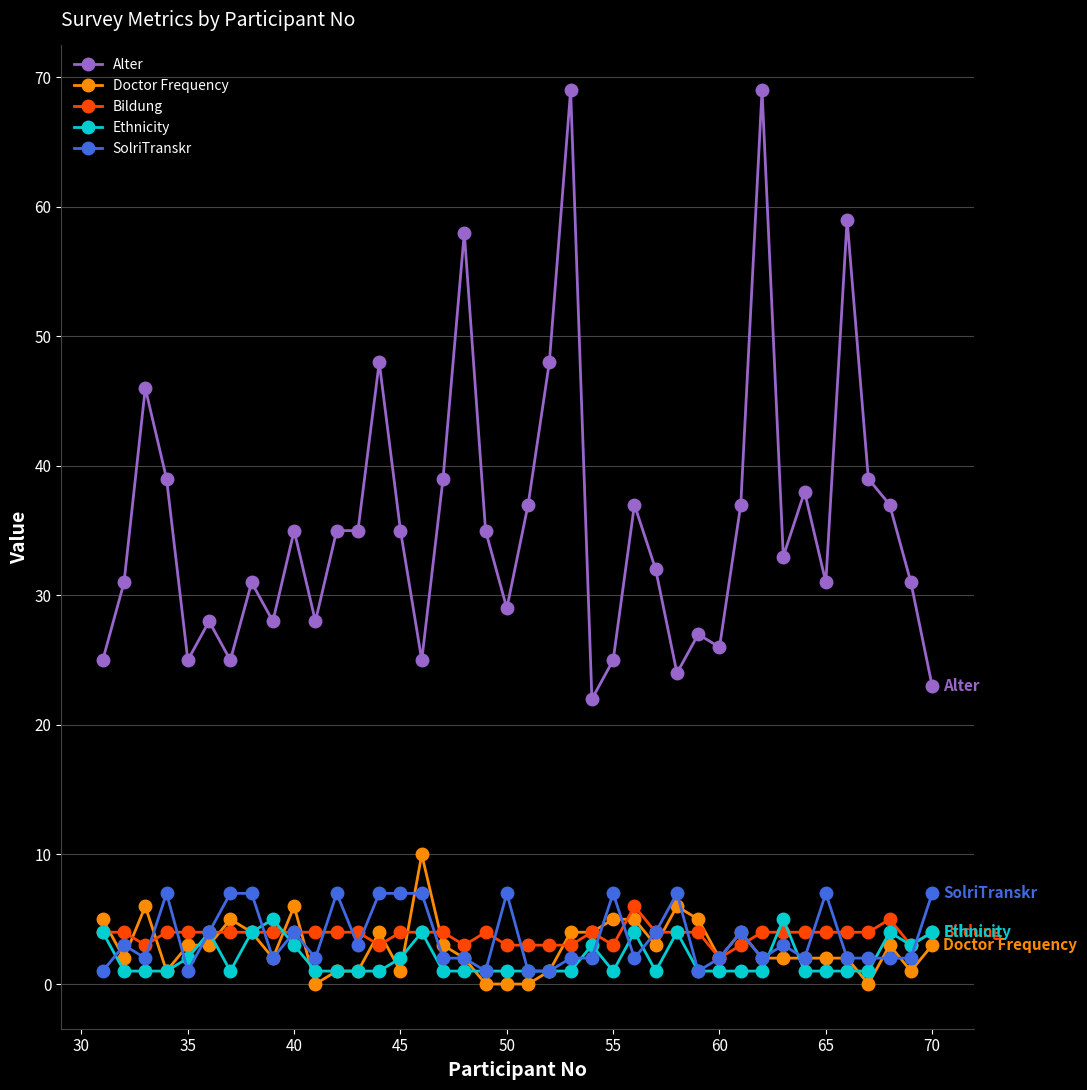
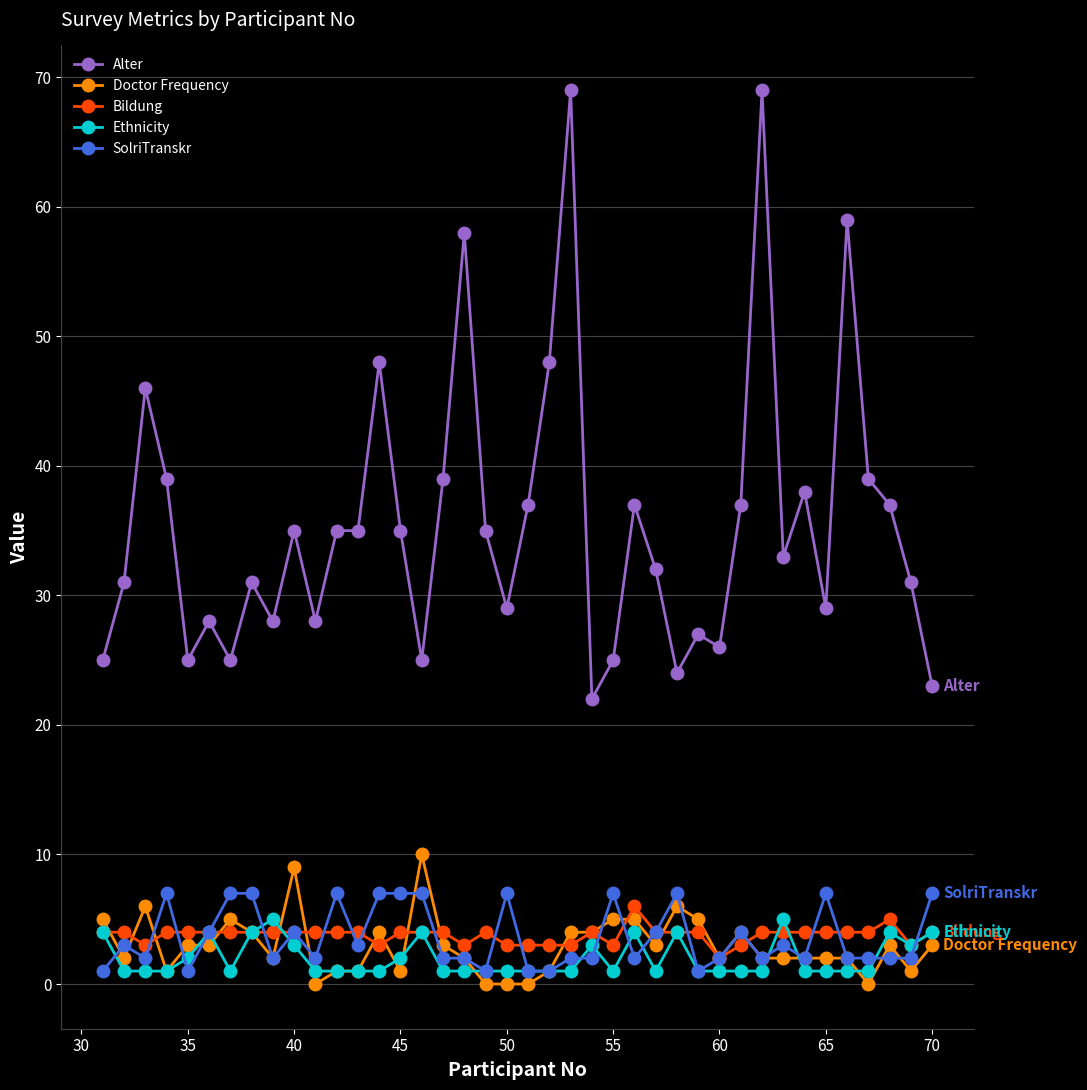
Doctor Frequency, 40: 6 -> 9
Alter, 65: 31 -> 29
